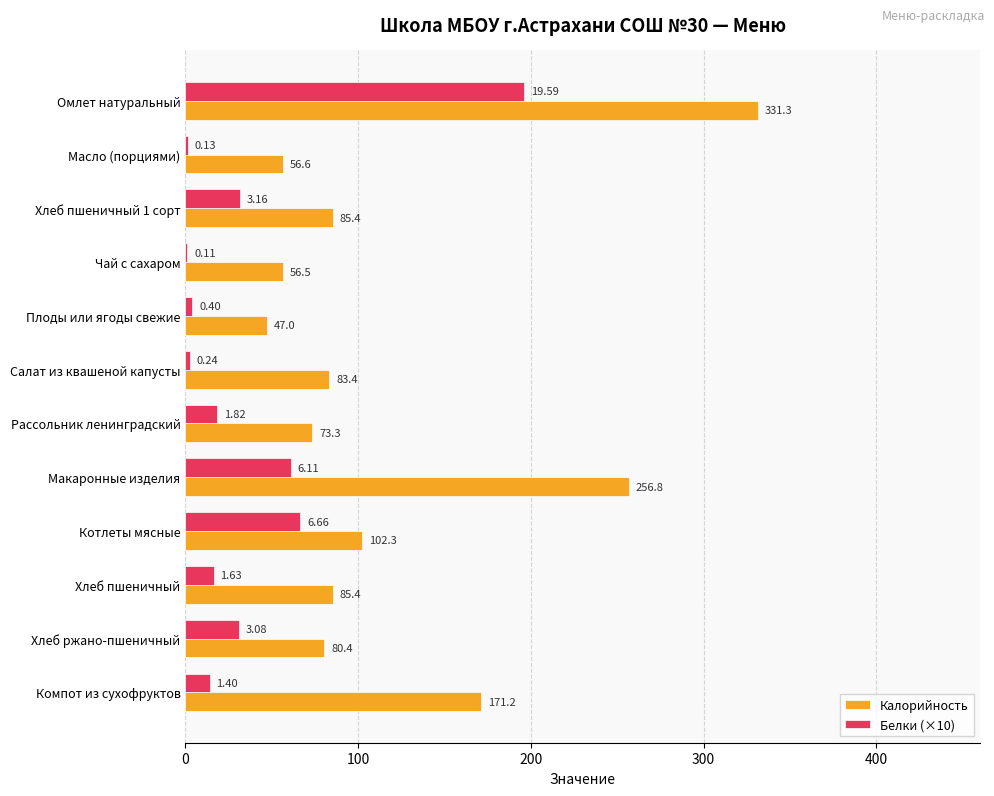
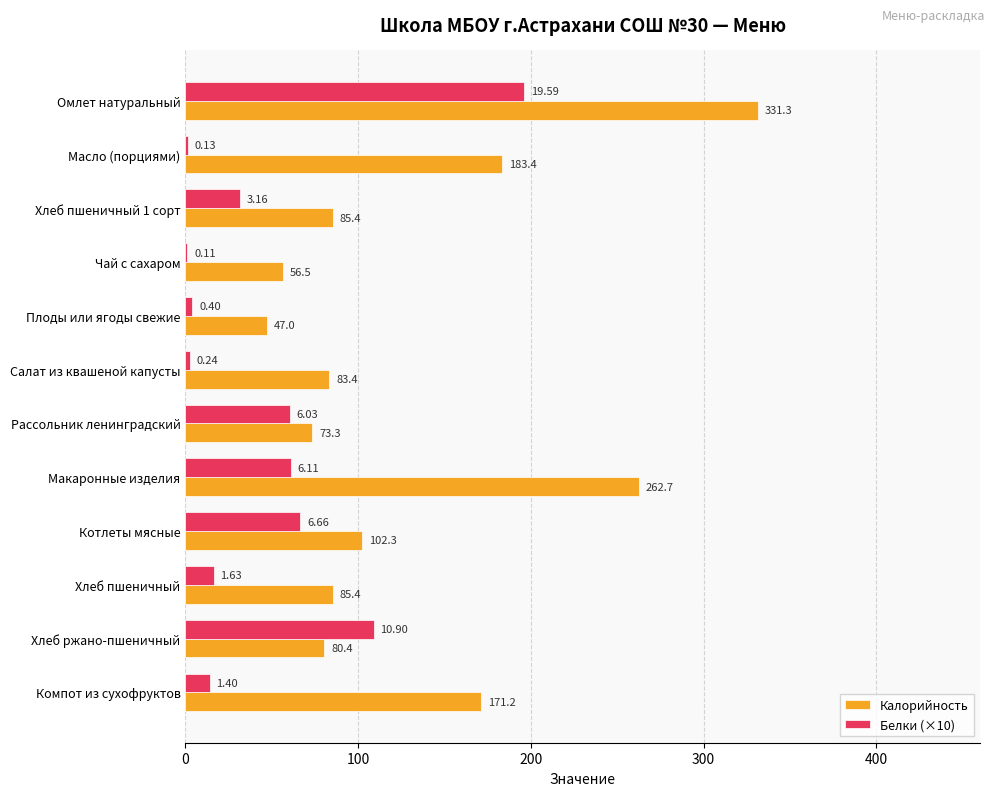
Калорийность, Масло (порциями): 56.6 -> 183.4
Белки (×10), Рассольник ленинградский: 1.82 -> 6.03
Калорийность, Макаронные изделия: 256.8 -> 262.7
Белки (×10), Хлеб ржано-пшеничный: 3.08 -> 10.90
